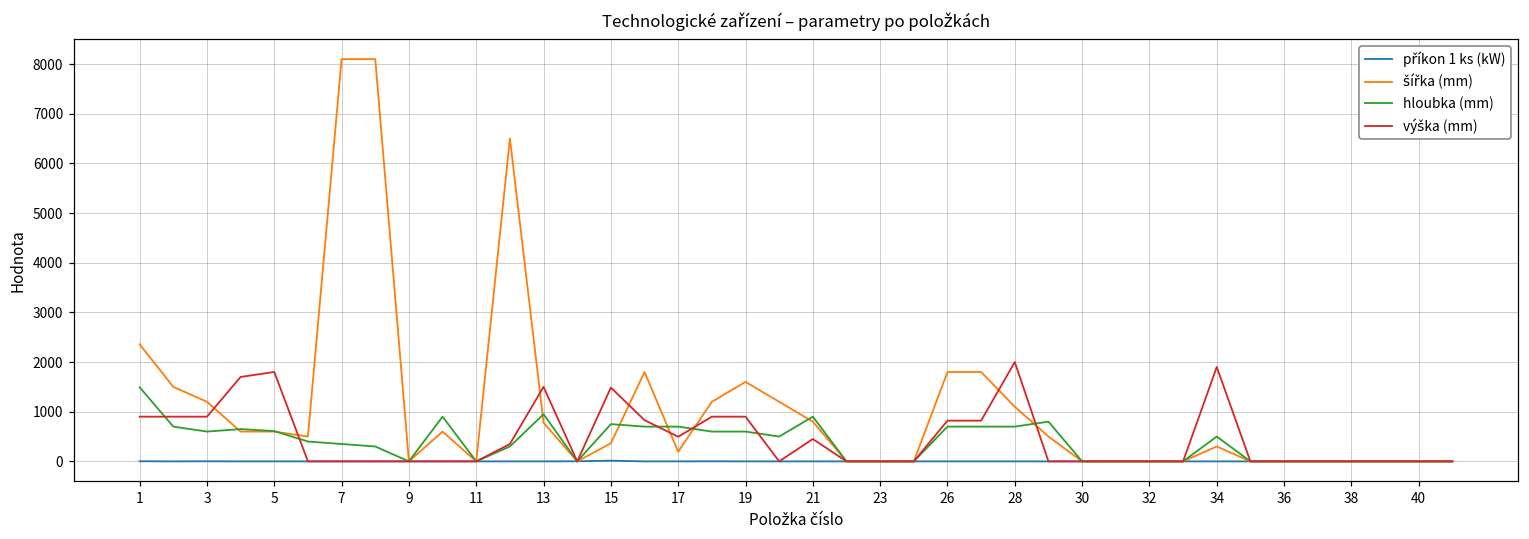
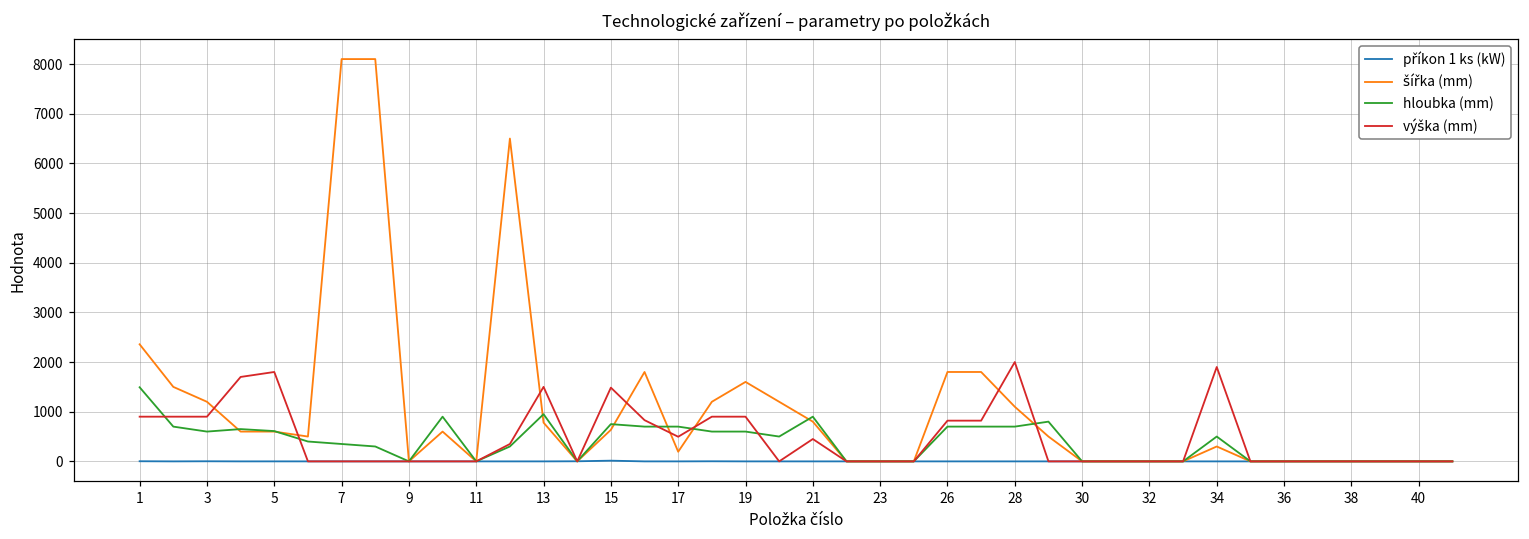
šířka (mm), 15: 400 -> 600
